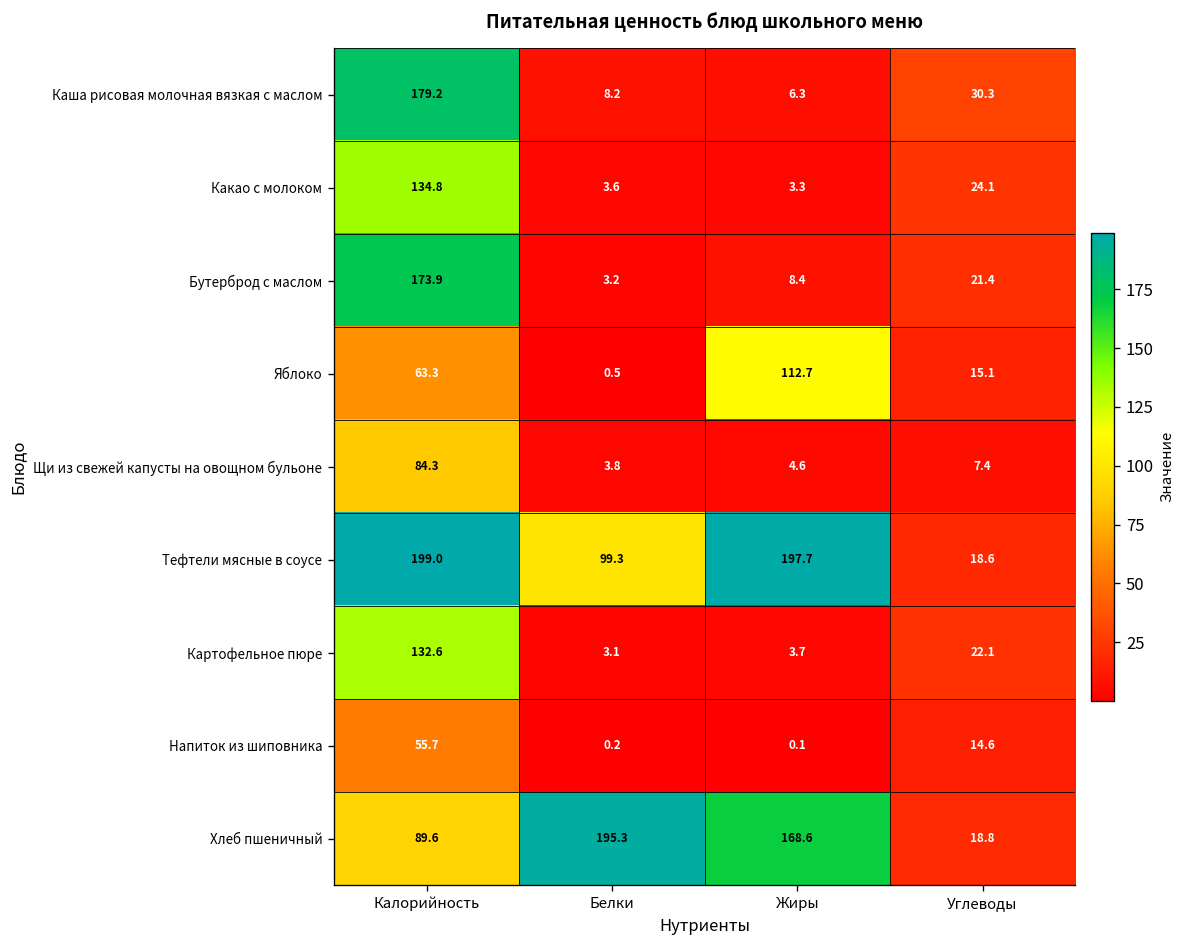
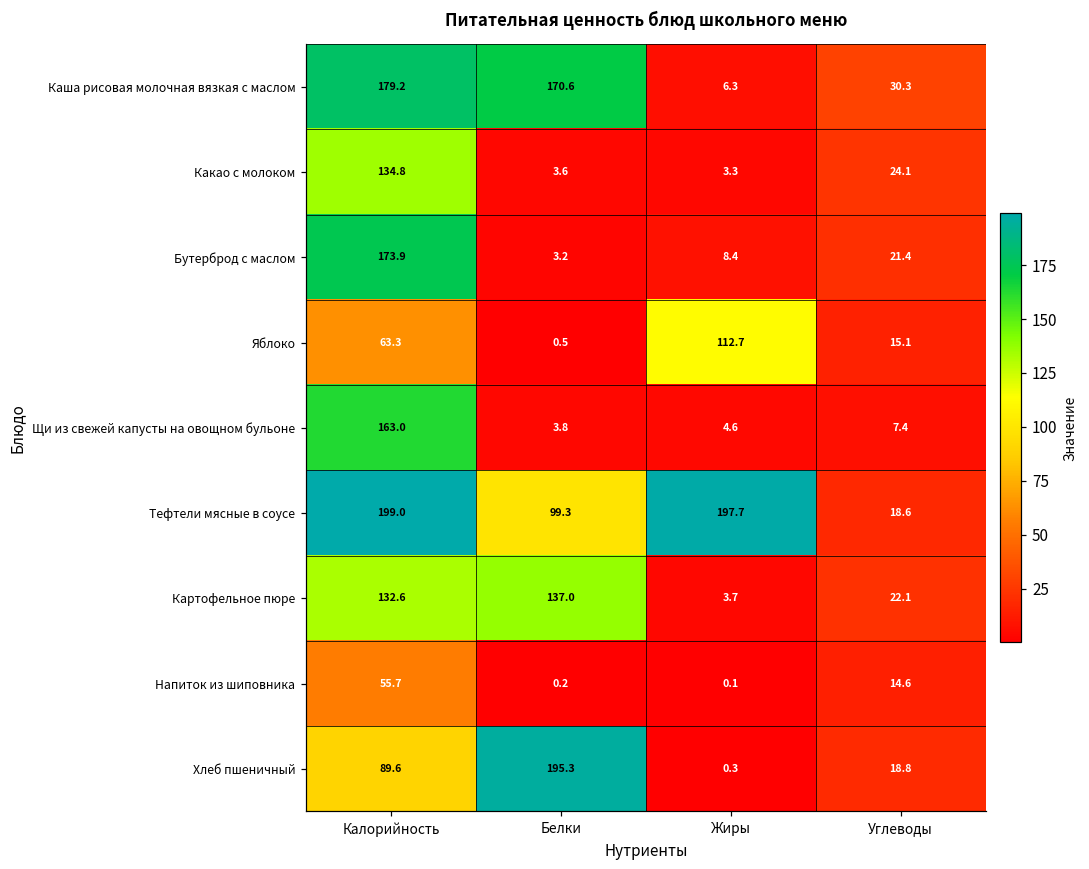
Каша рисовая молочная вязкая с маслом, Белки: 8.2 -> 170.6
Щи из свежей капусты на овощном бульоне, Калорийность: 84.3 -> 163.0
Картофельное пюре, Белки: 3.1 -> 137.0
Хлеб пшеничный, Жиры: 168.6 -> 0.3
